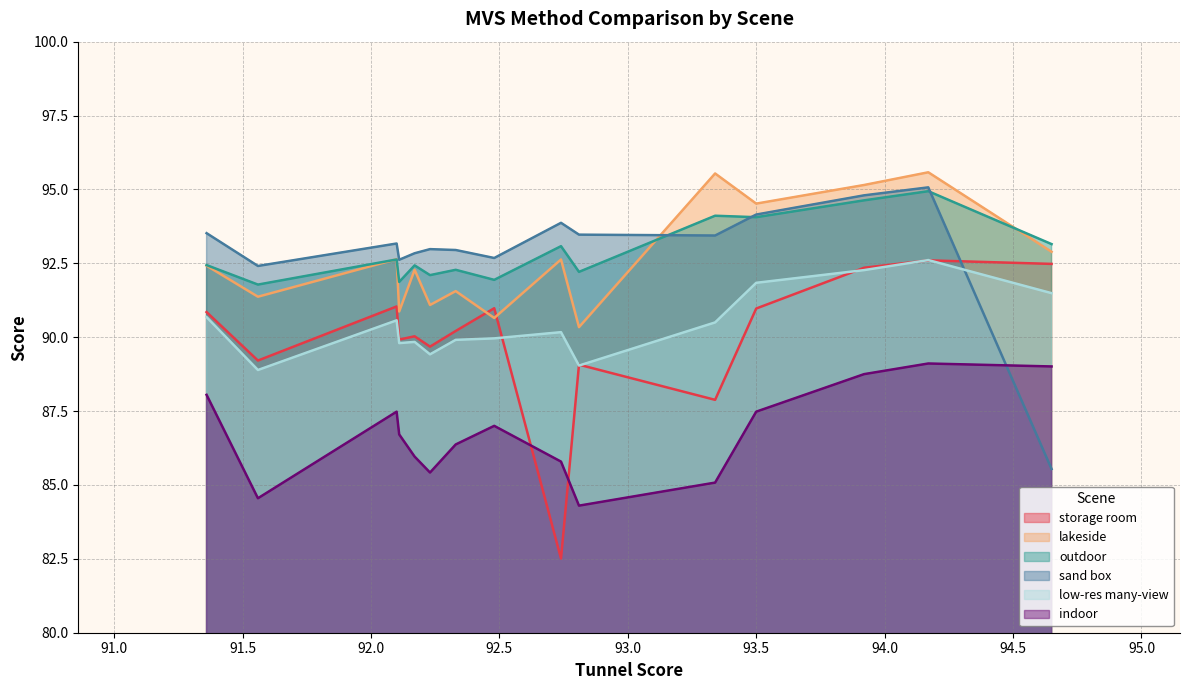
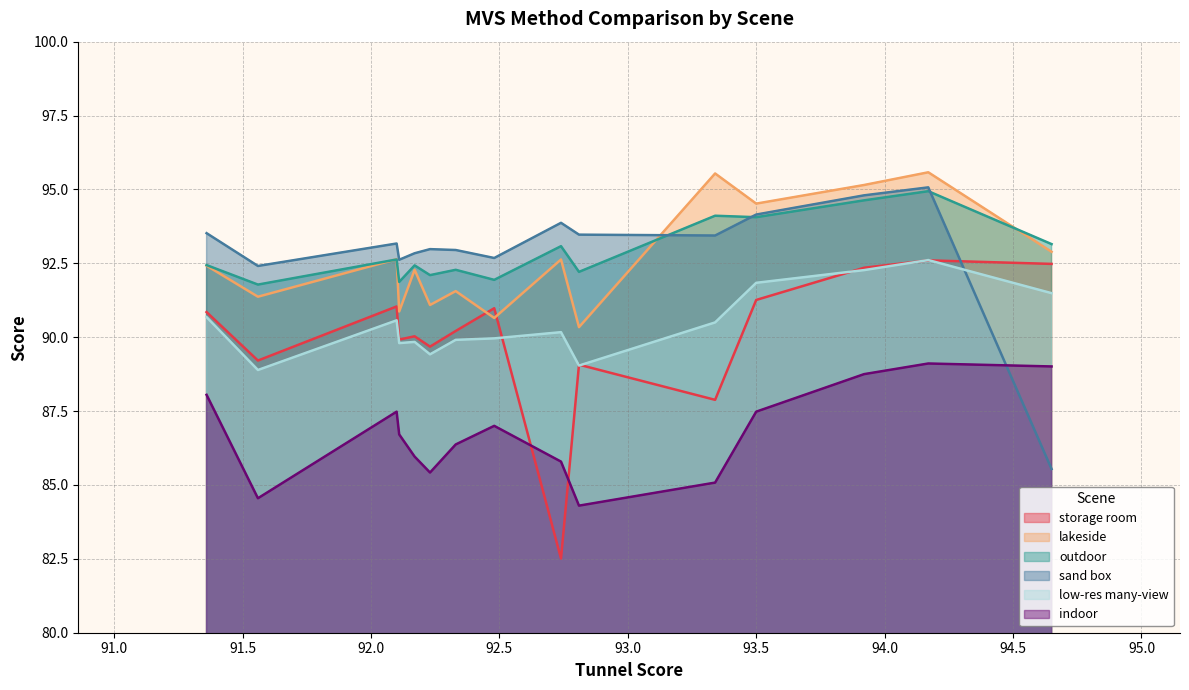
storage room, 93.5: 91.0 -> 91.3
